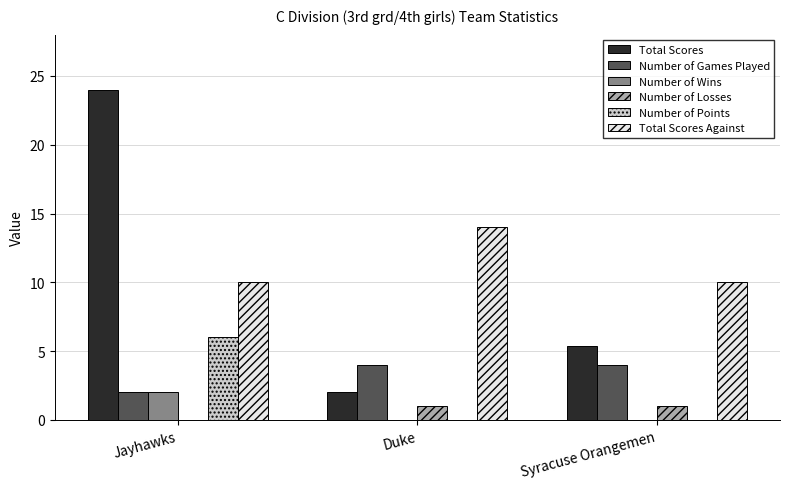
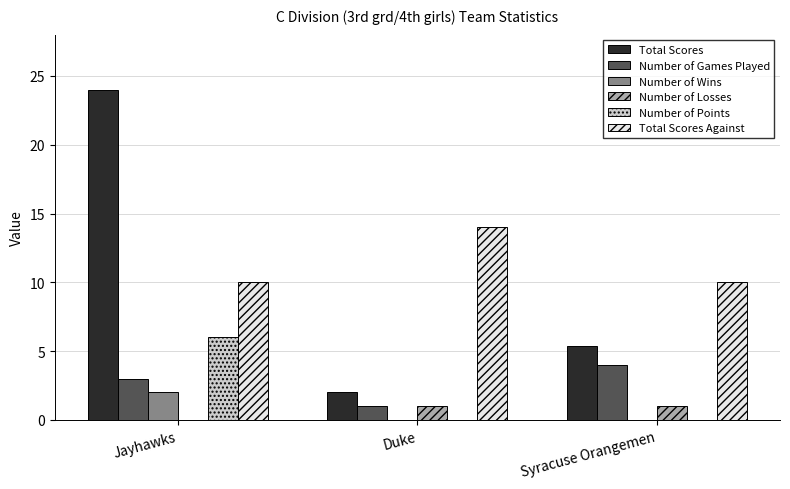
Number of Games Played, Jayhawks: 2 -> 3
Number of Games Played, Duke: 4 -> 1
